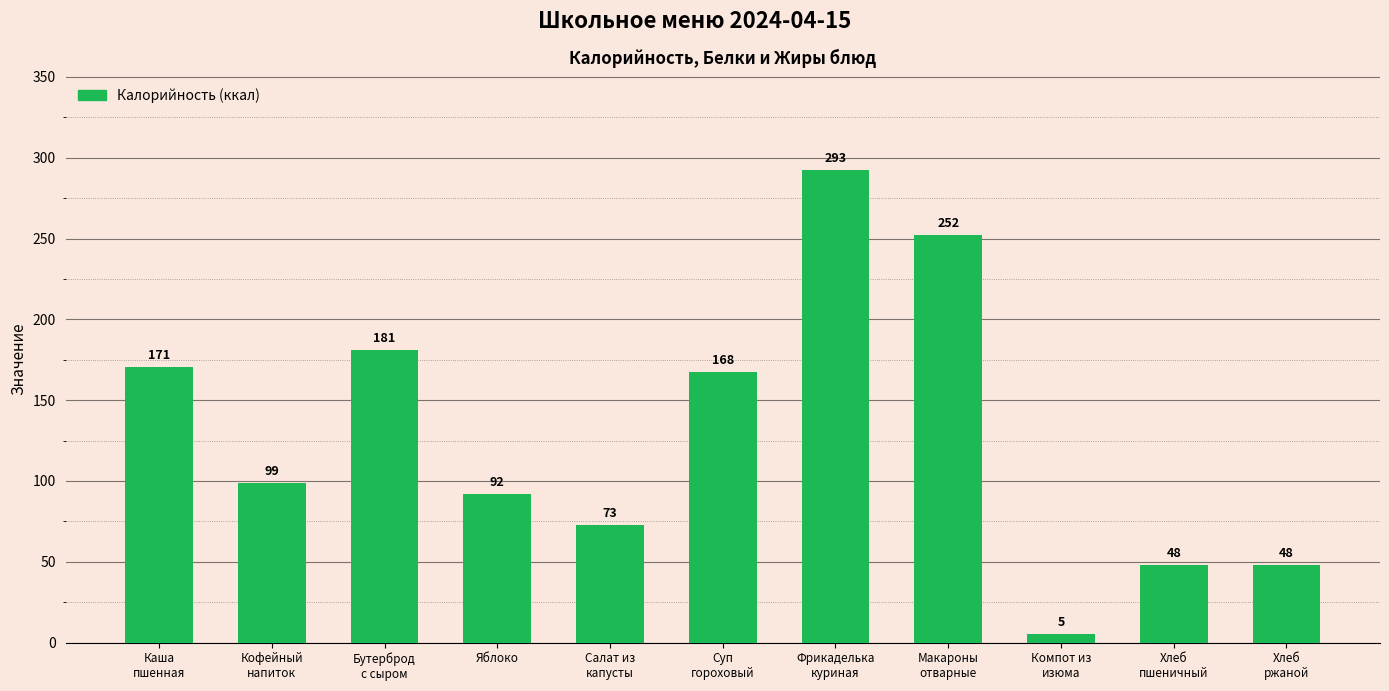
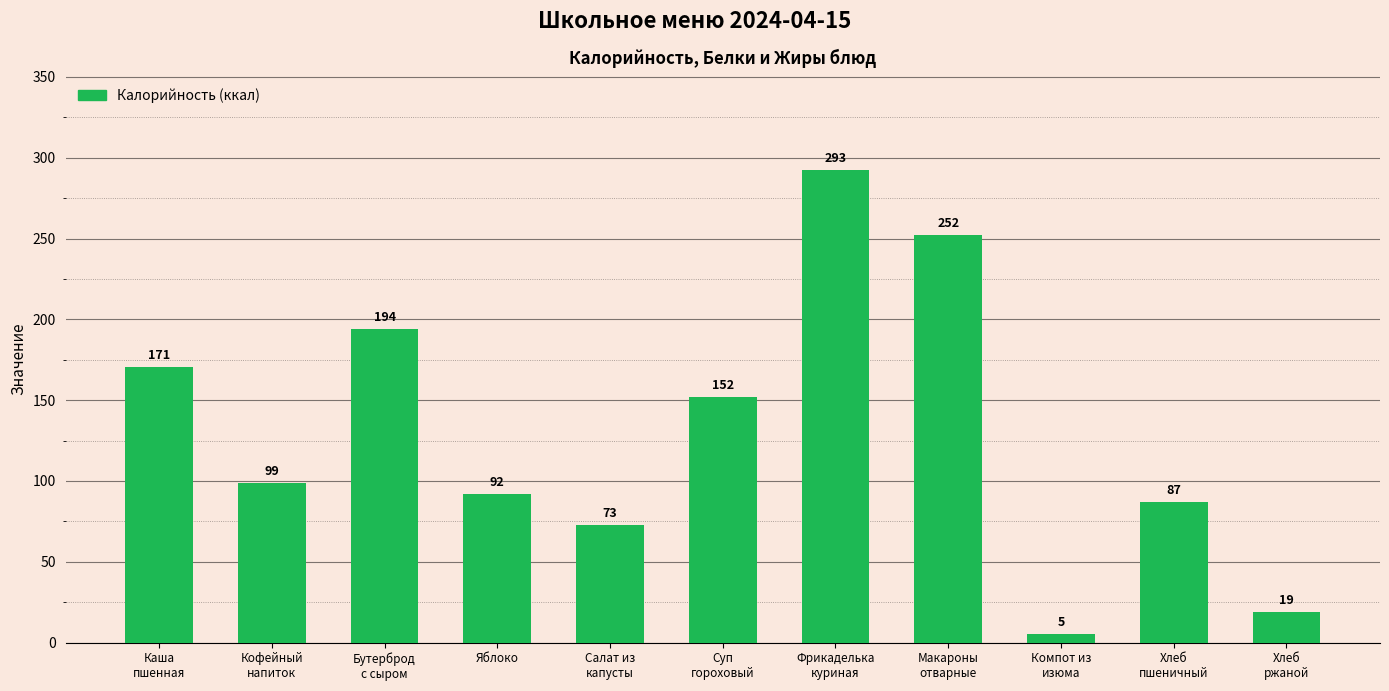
Бутерброд с сыром: 181 -> 194
Суп гороховый: 168 -> 152
Хлеб пшеничный: 48 -> 87
Хлеб ржаной: 48 -> 19
